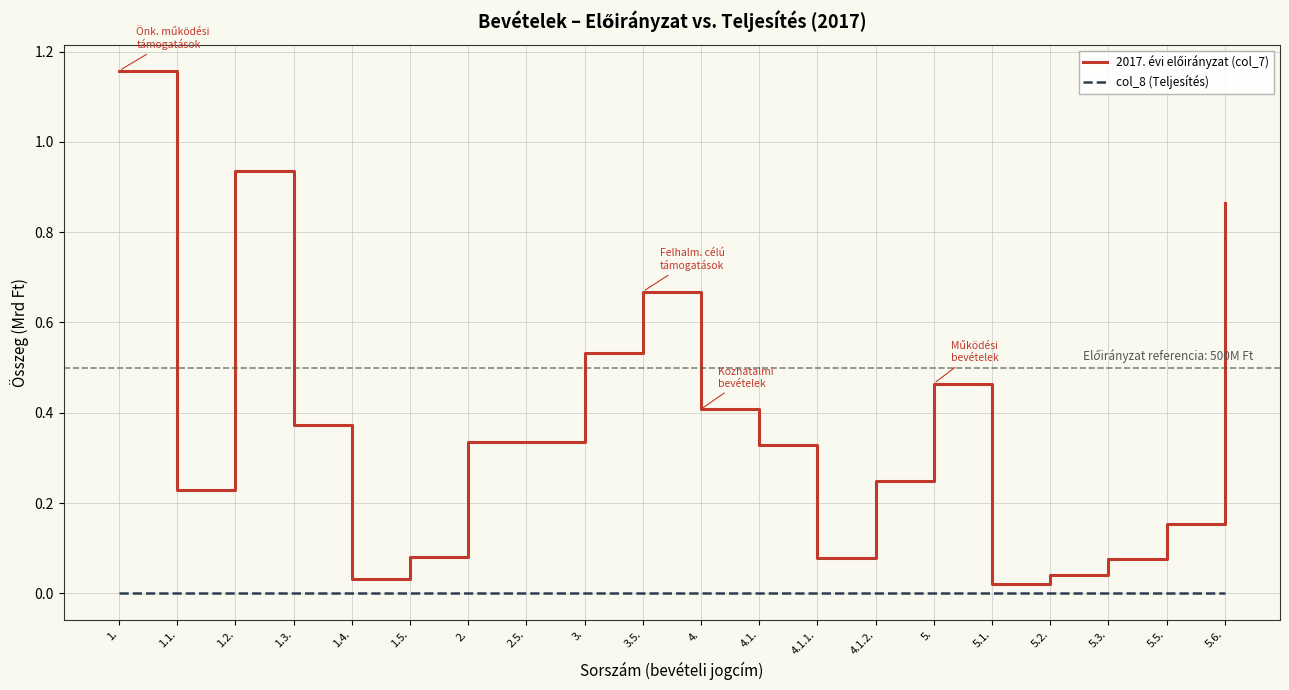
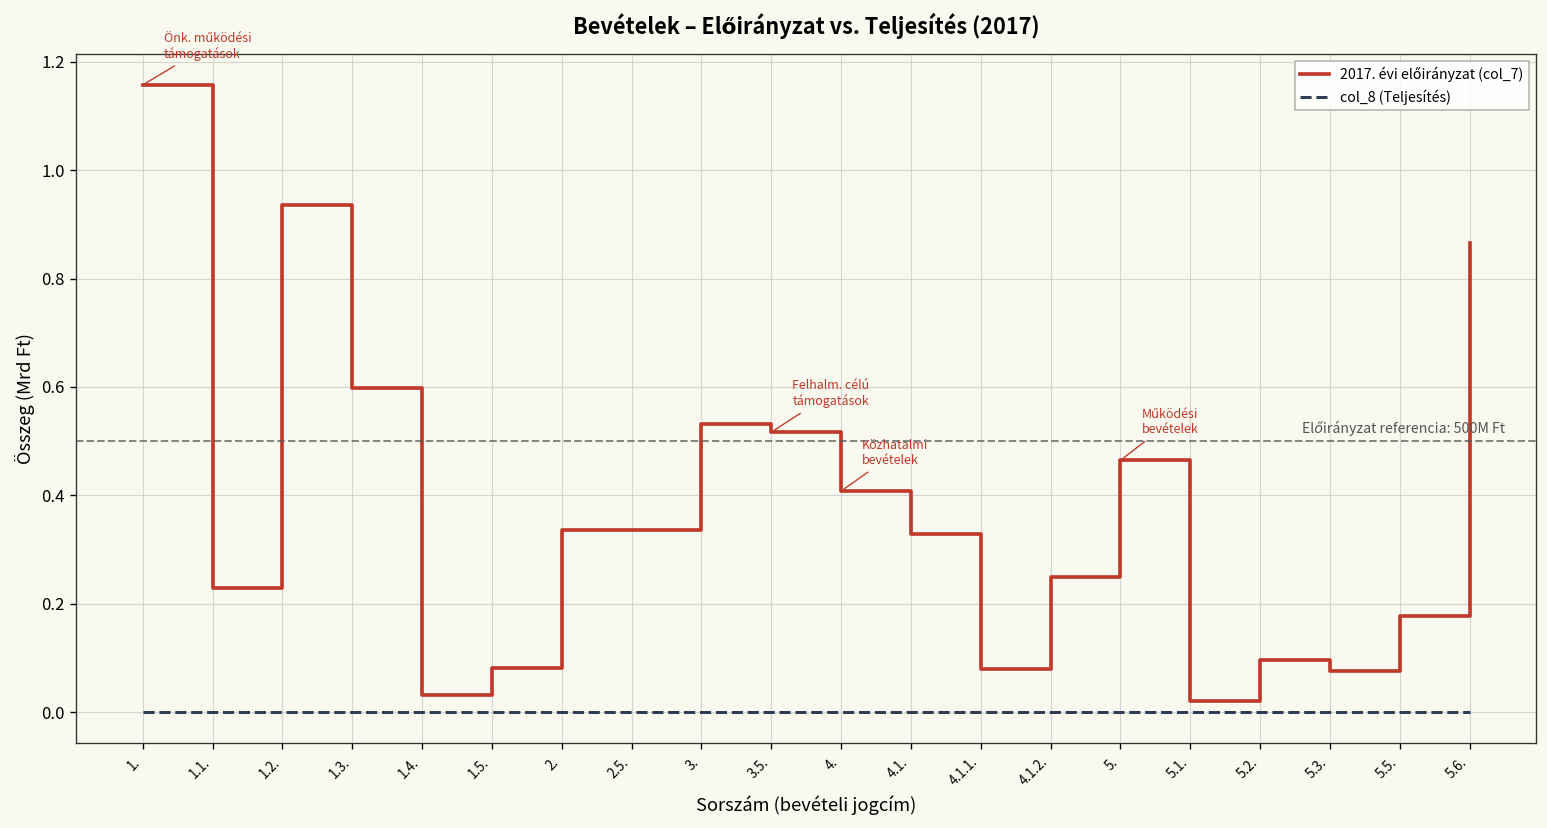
2017. évi előirányzat (col_7), 1.3.: 0.37 -> 0.60
2017. évi előirányzat (col_7), 3.5.: 0.67 -> 0.52
2017. évi előirányzat (col_7), 5.2.: 0.04 -> 0.10
2017. évi előirányzat (col_7), 5.5.: 0.15 -> 0.18
